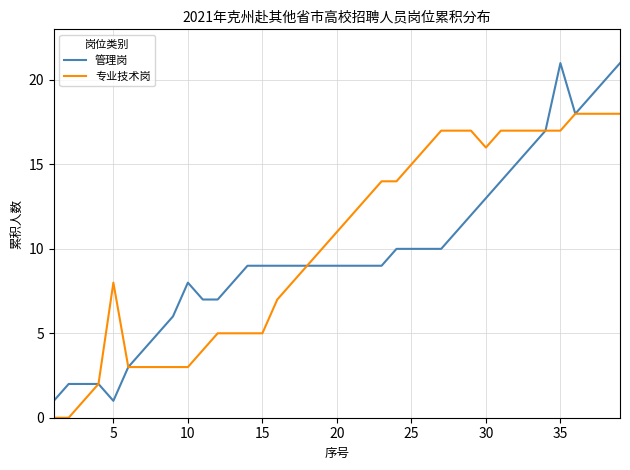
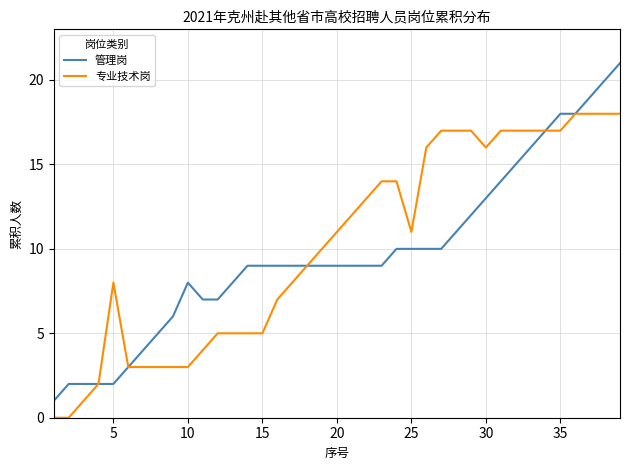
管理岗, 5: 1 -> 2
专业技术岗, 25: 15 -> 11
管理岗, 35: 21 -> 18
